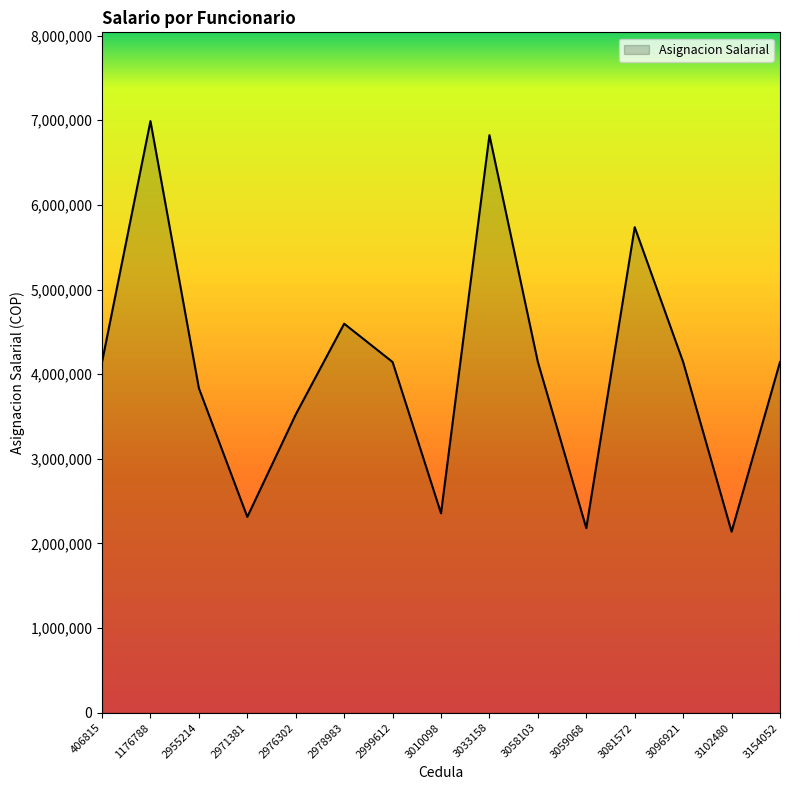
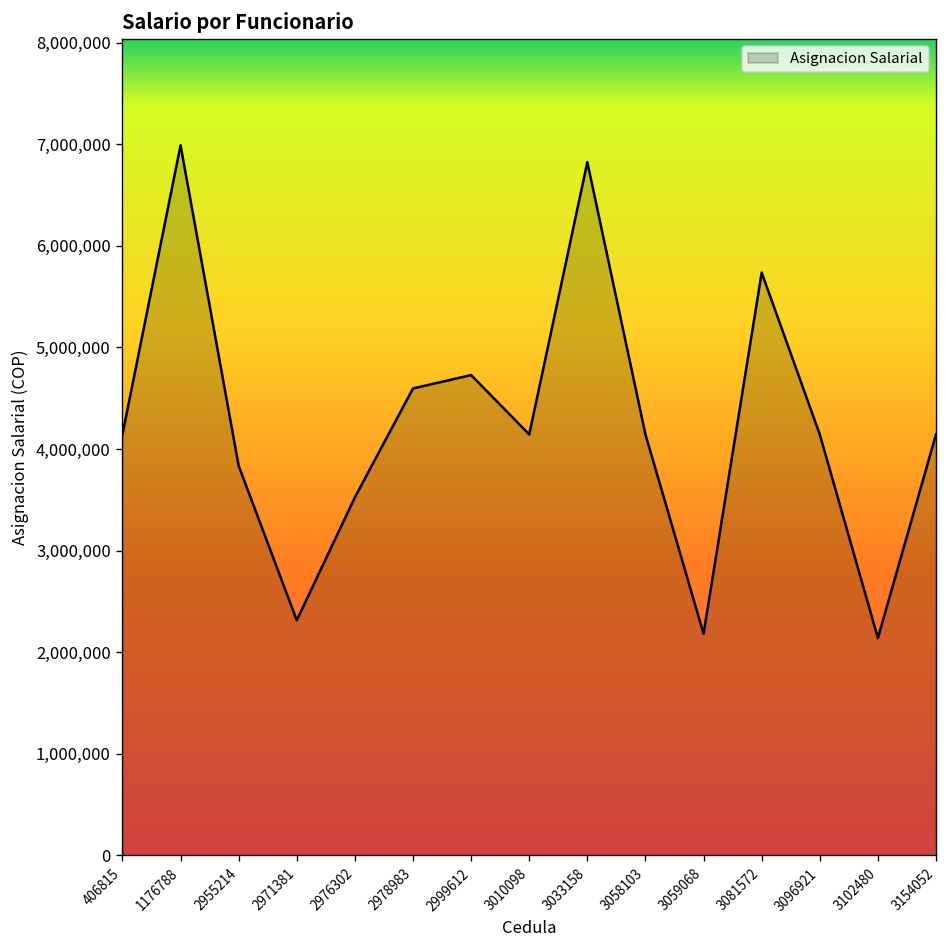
2999612: 4,100,000 -> 4,700,000
3010098: 2,400,000 -> 4,100,000
